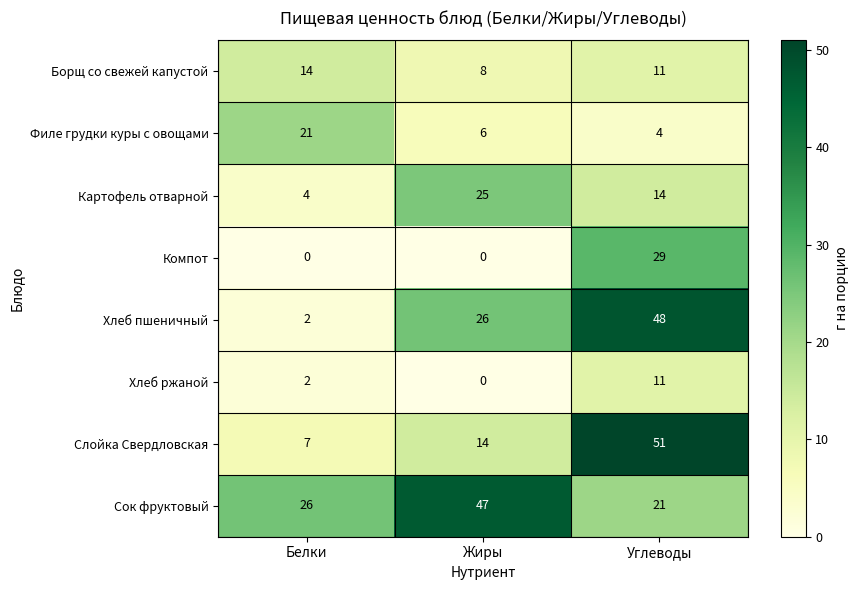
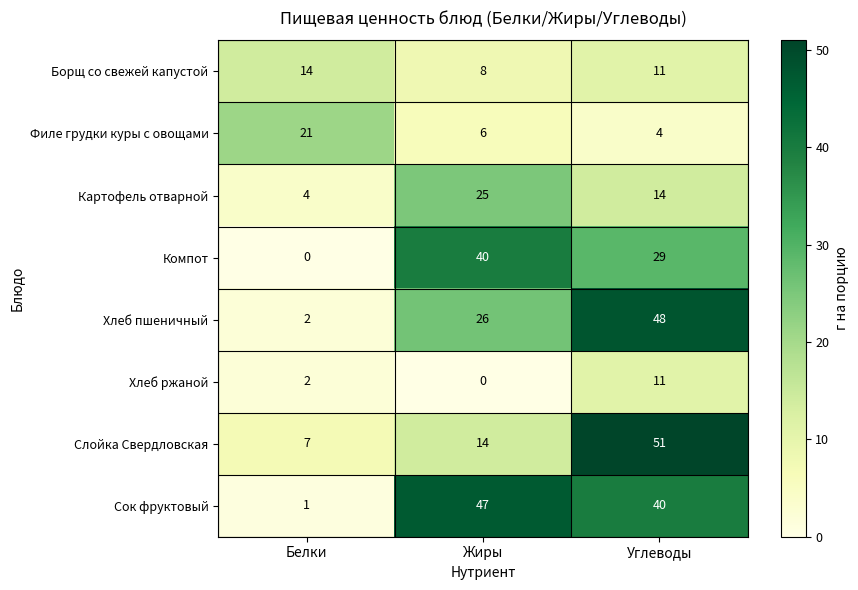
Компот, Жиры: 0 -> 40
Сок фруктовый, Белки: 26 -> 1
Сок фруктовый, Углеводы: 21 -> 40
